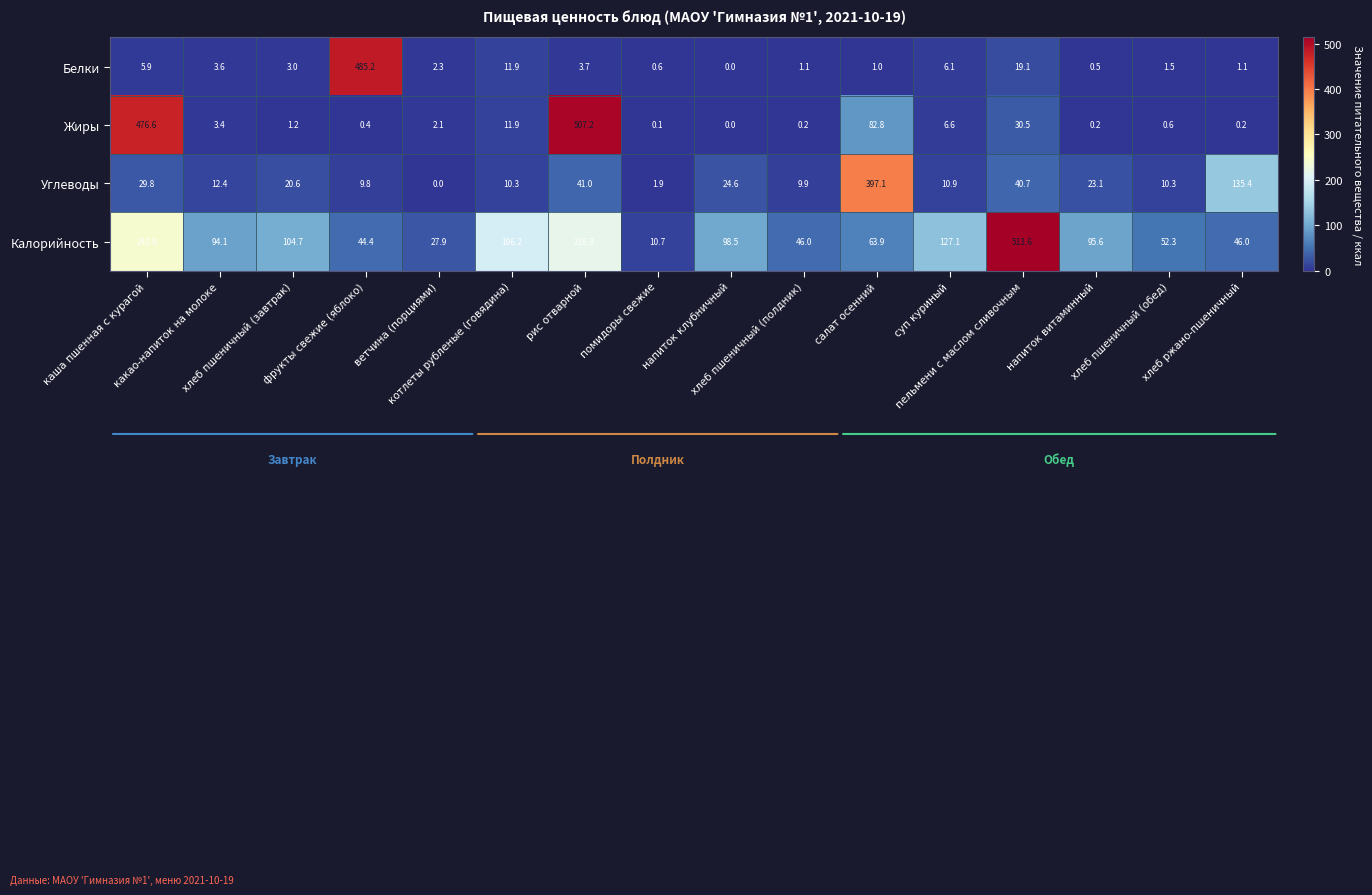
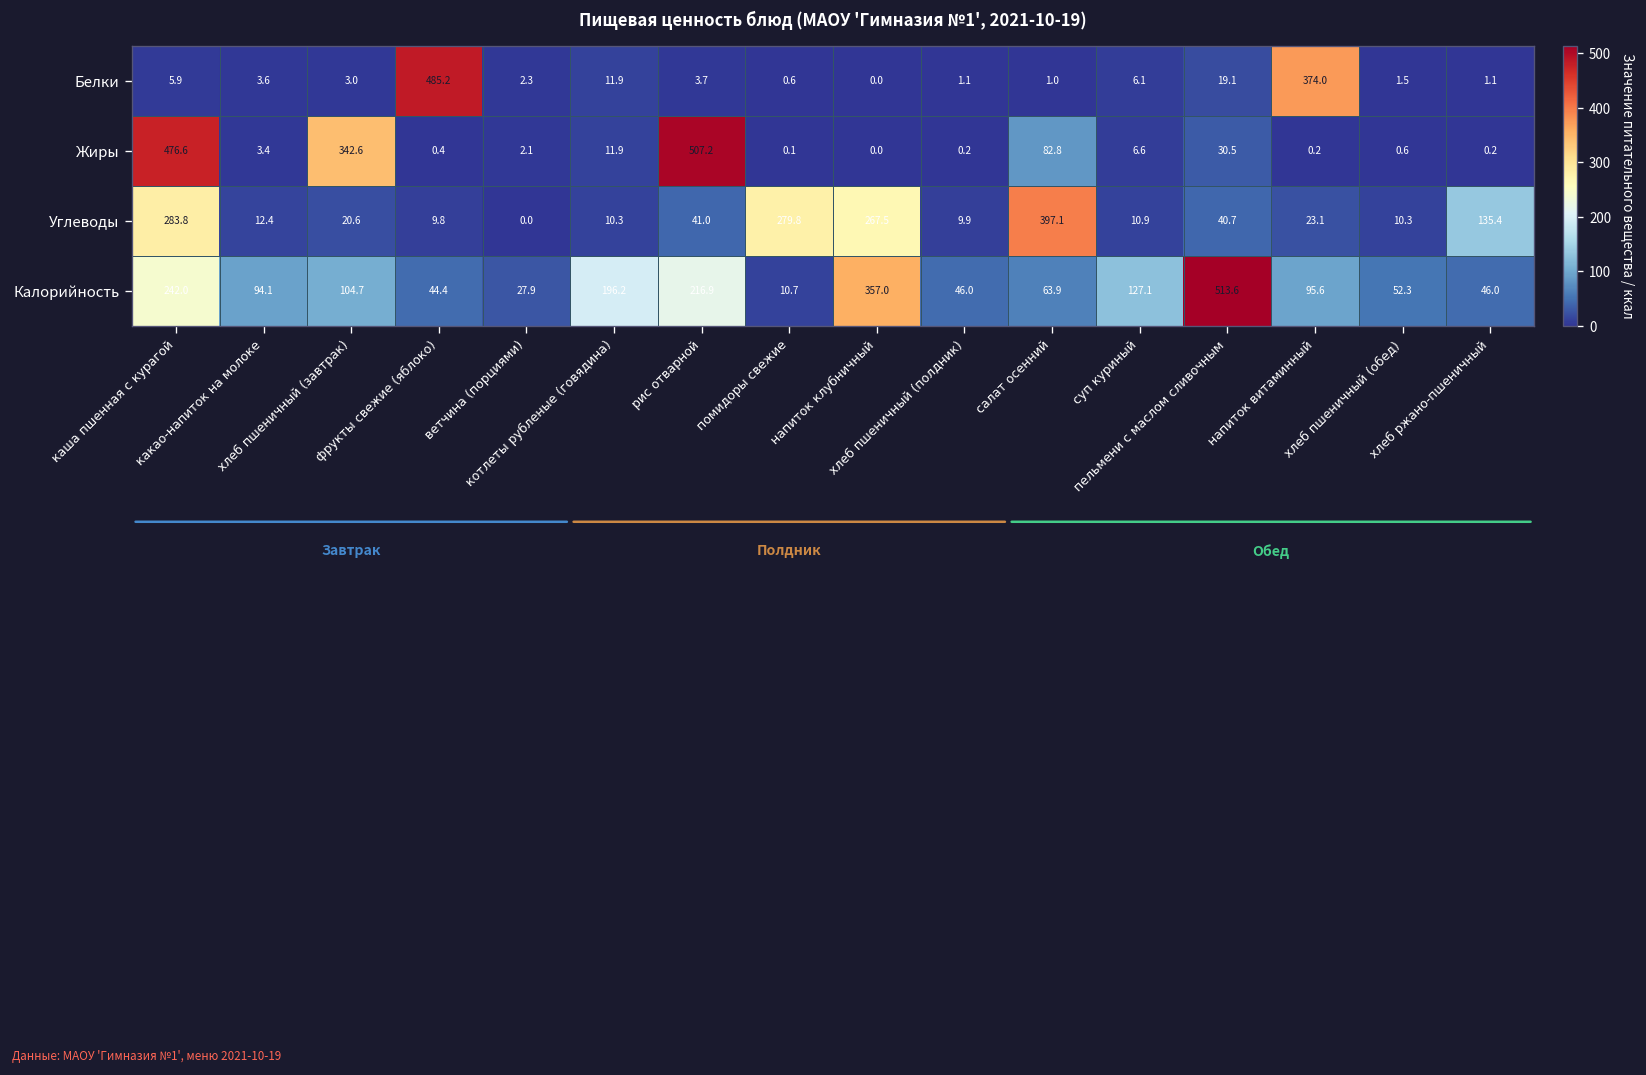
Белки, напиток витаминный: 0.5 -> 374.0
Жиры, хлеб пшеничный (завтрак): 1.2 -> 342.6
Углеводы, каша пшенная с курагой: 29.8 -> 283.8
Углеводы, помидоры свежие: 1.9 -> 279.8
Углеводы, напиток клубничный: 24.6 -> 267.5
Калорийность, напиток клубничный: 98.5 -> 357.0
